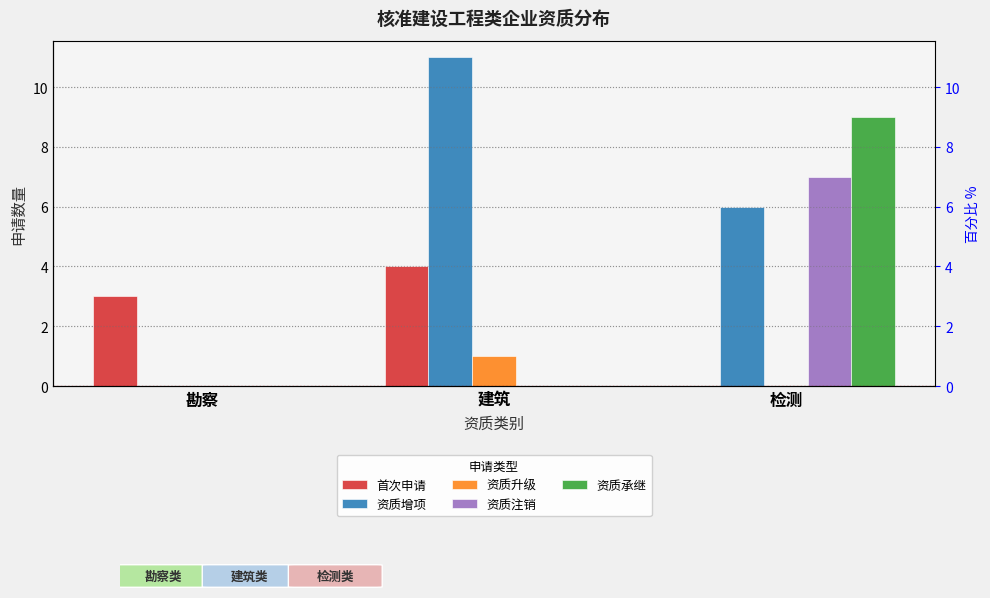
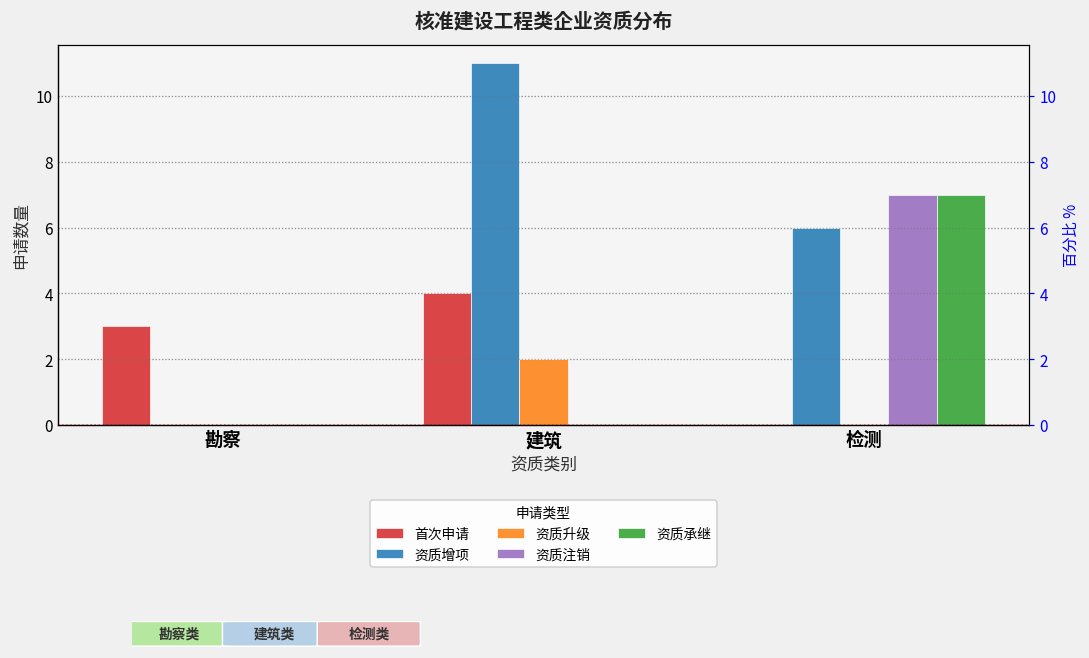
资质升级, 建筑: 1 -> 2
资质承继, 检测: 9 -> 7
